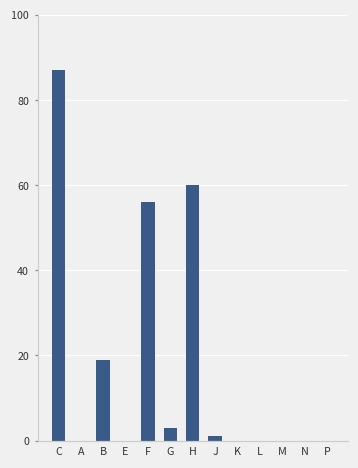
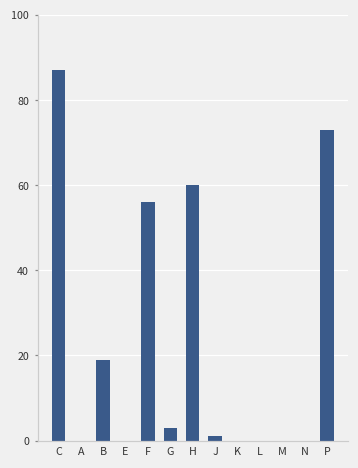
P: 0 -> 73
